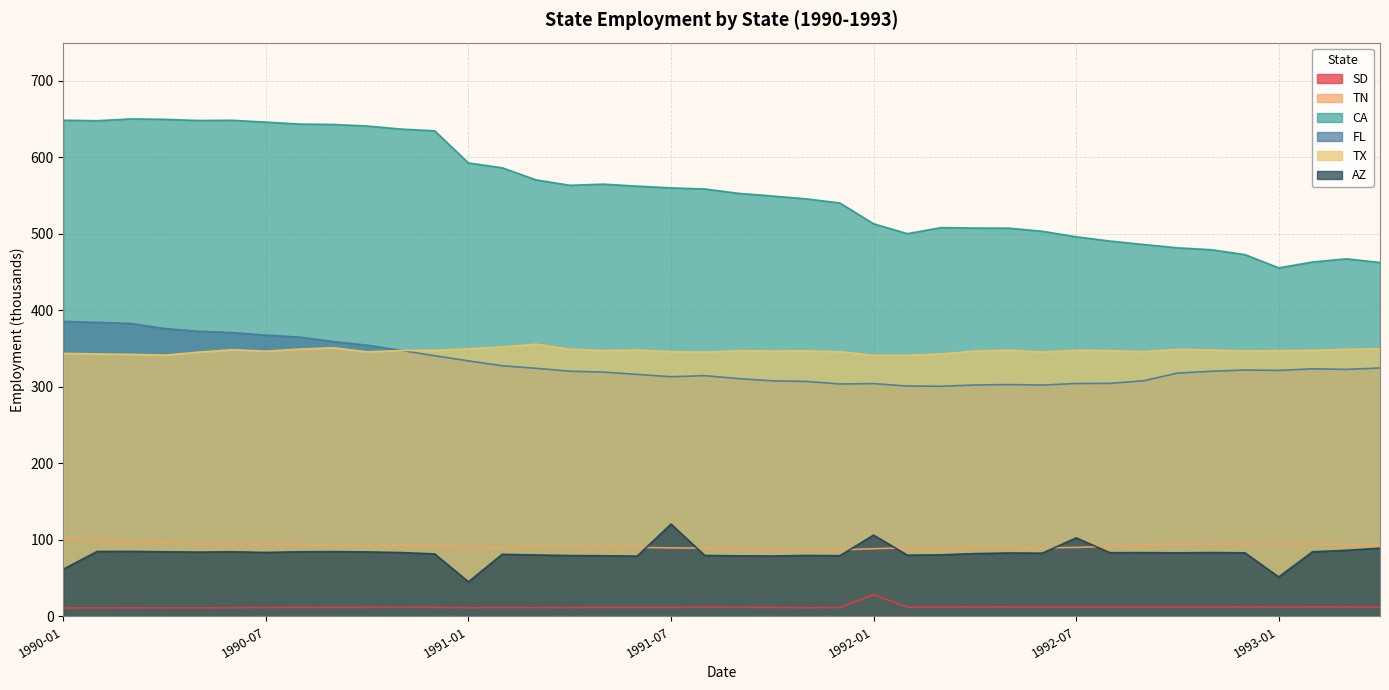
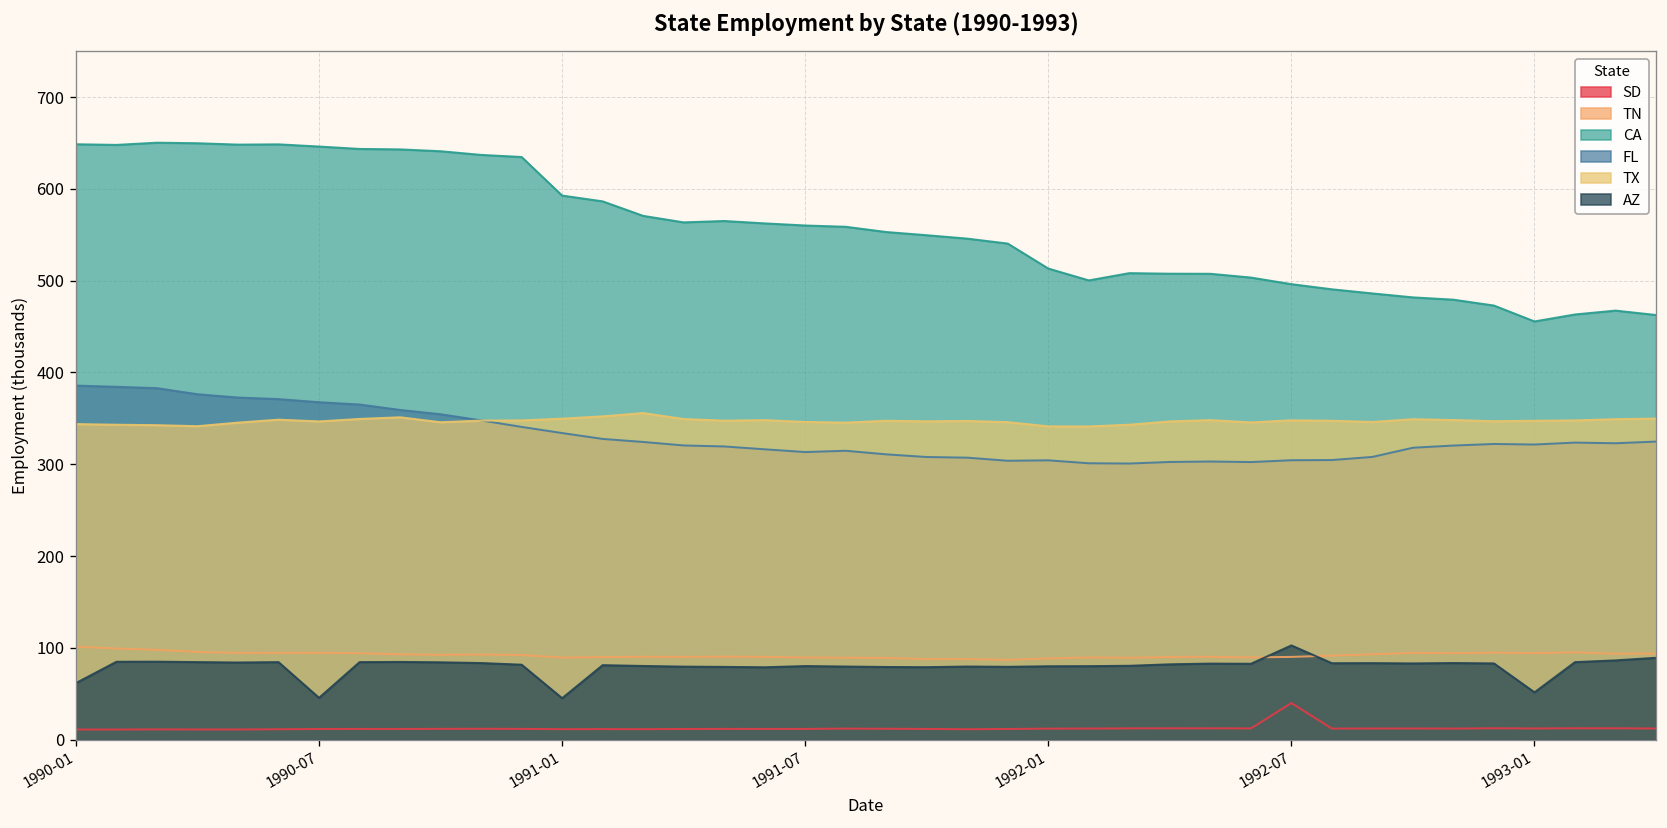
AZ, 1990-07: 80 -> 50
AZ, 1991-07: 120 -> 80
SD, 1992-01: 30 -> 10
AZ, 1992-01: 110 -> 80
SD, 1992-07: 10 -> 40
